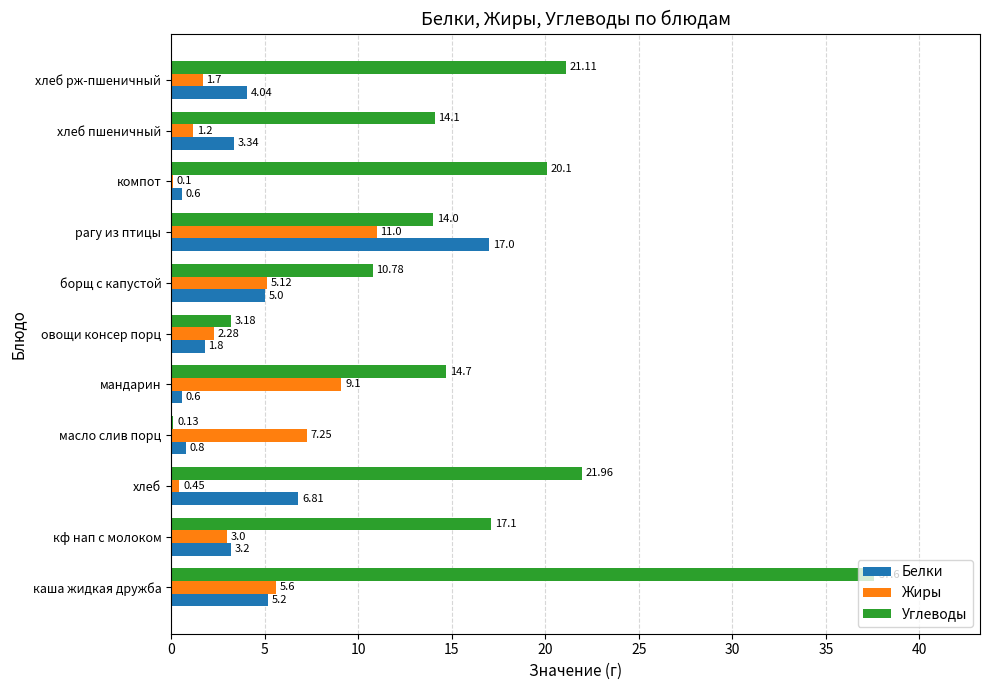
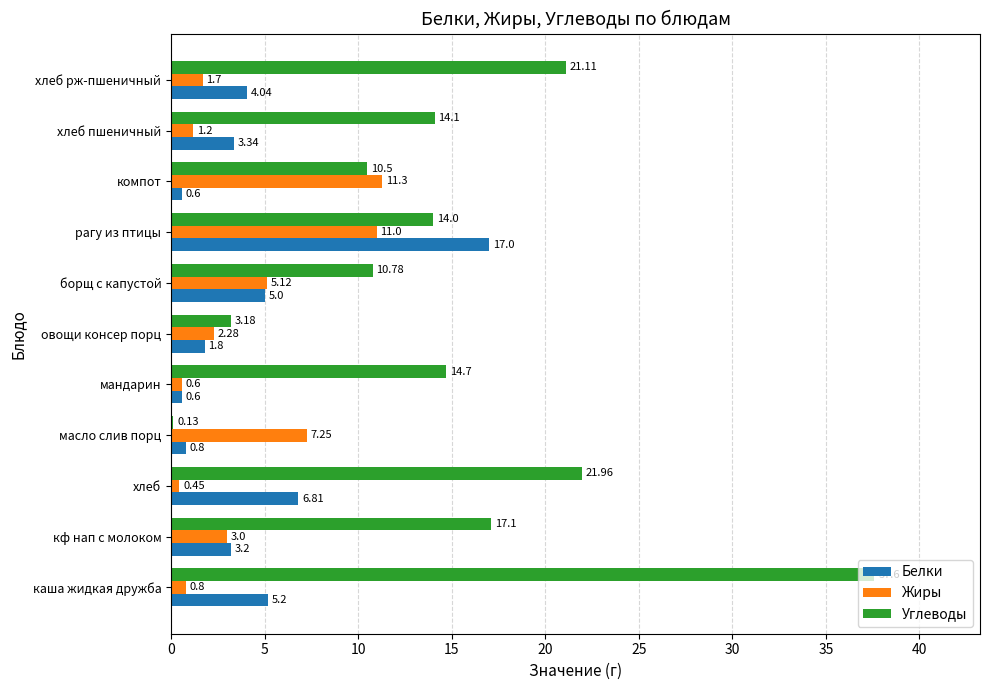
Углеводы, компот: 20.1 -> 10.5
Жиры, компот: 0.1 -> 11.3
Жиры, мандарин: 9.1 -> 0.6
Жиры, каша жидкая дружба: 5.6 -> 0.8
